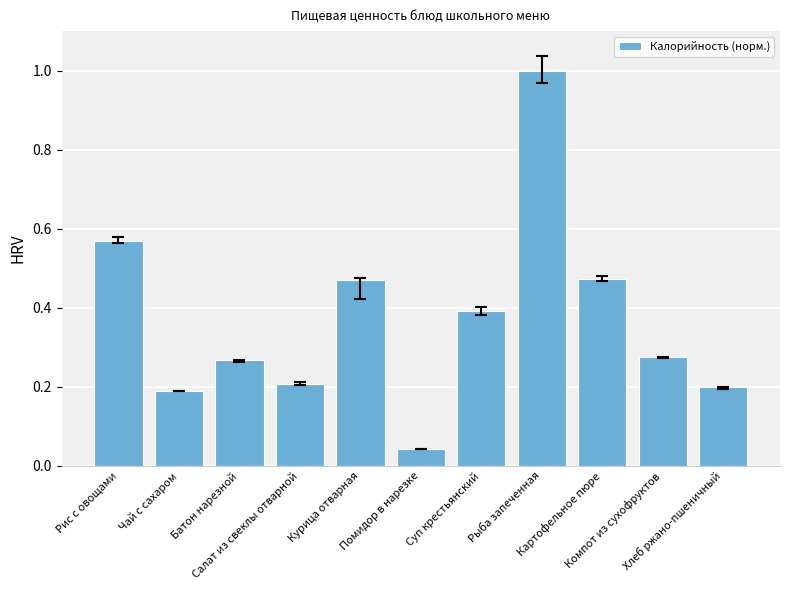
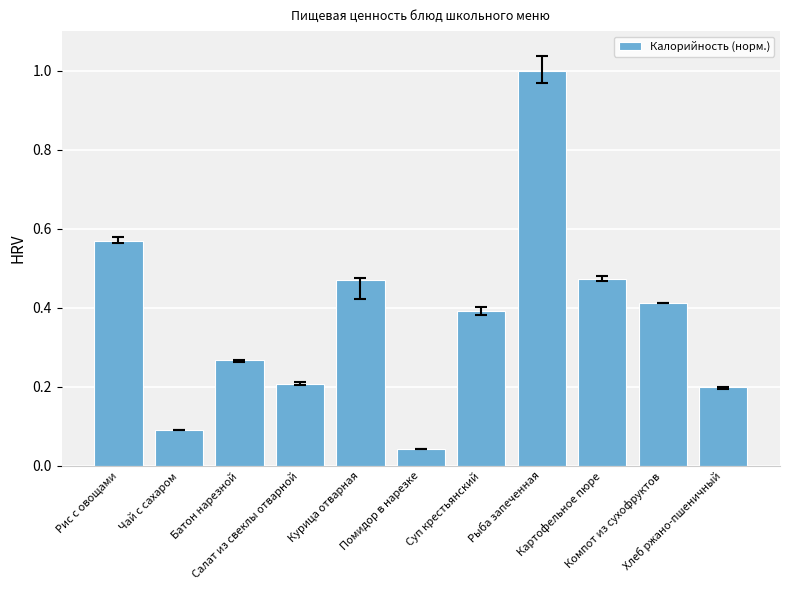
Калорийность (норм.), Чай с сахаром: 0.19 -> 0.09
Калорийность (норм.), Компот из сухофруктов: 0.27 -> 0.41
